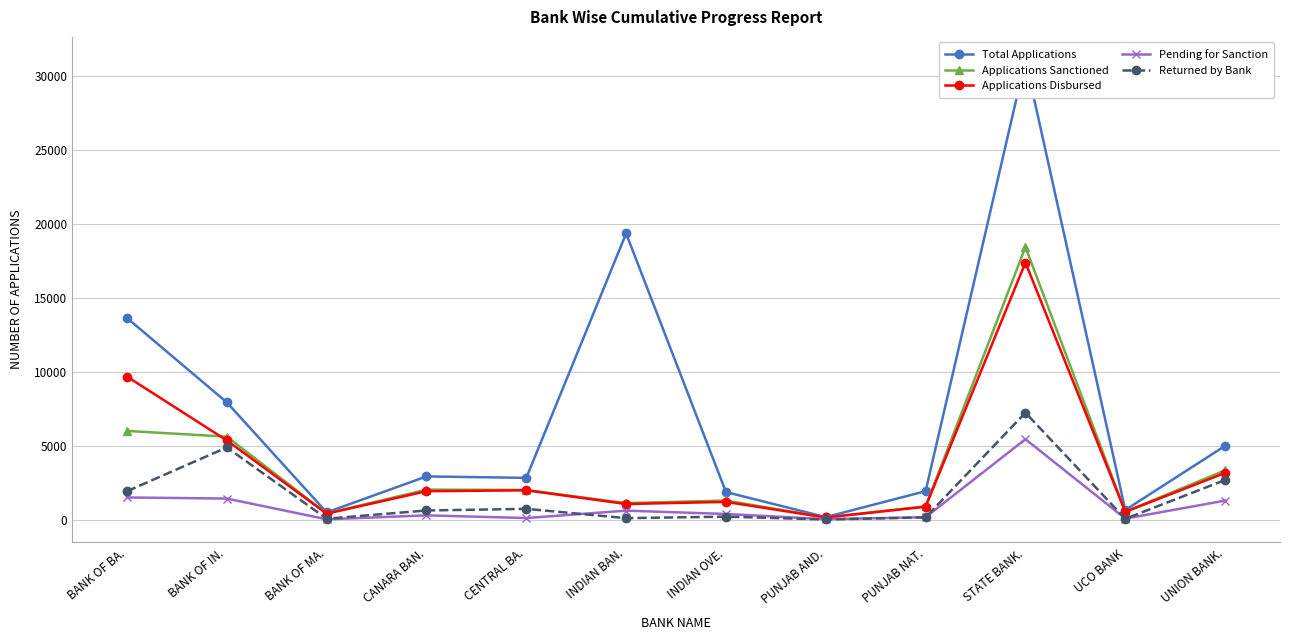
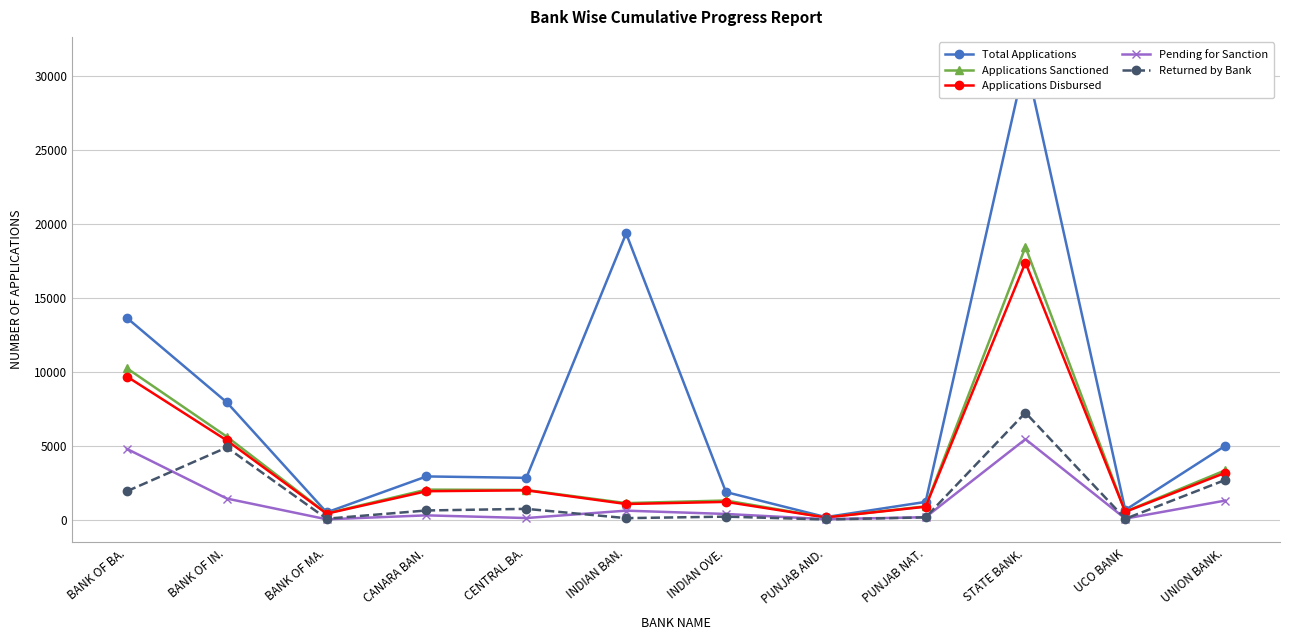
Applications Sanctioned, BANK OF BA.: 6000 -> 10200
Pending for Sanction, BANK OF BA.: 1500 -> 4800
Total Applications, PUNJAB NAT.: 1900 -> 1200
